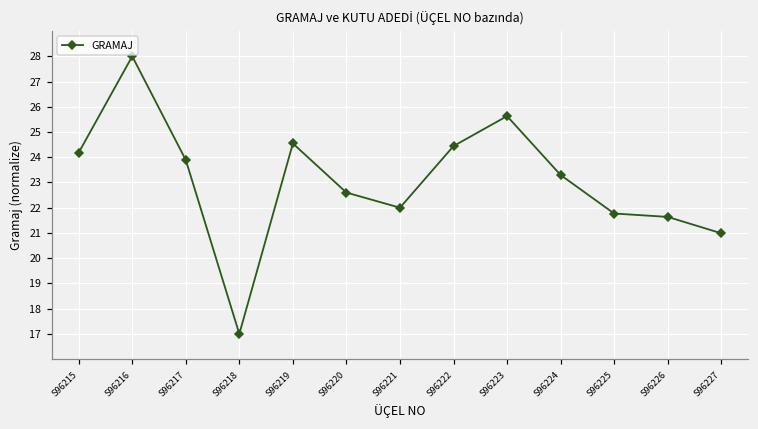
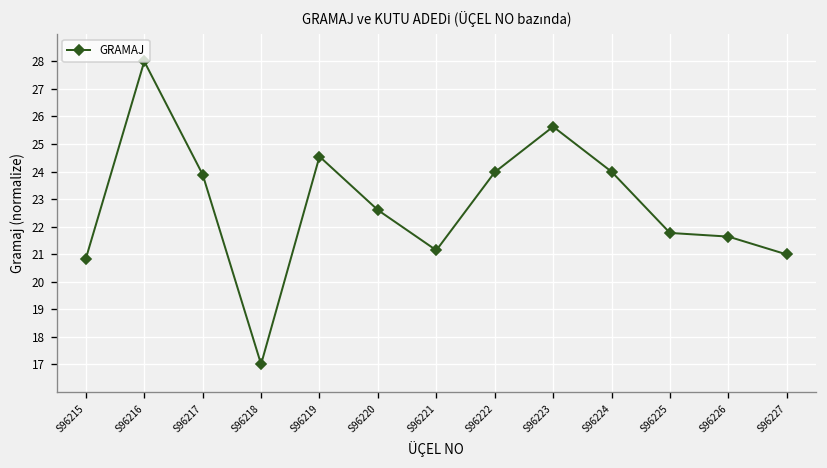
S96215: 24.2 -> 20.8
S96221: 22.0 -> 21.1
S96222: 24.4 -> 24.0
S96224: 23.3 -> 24.0
